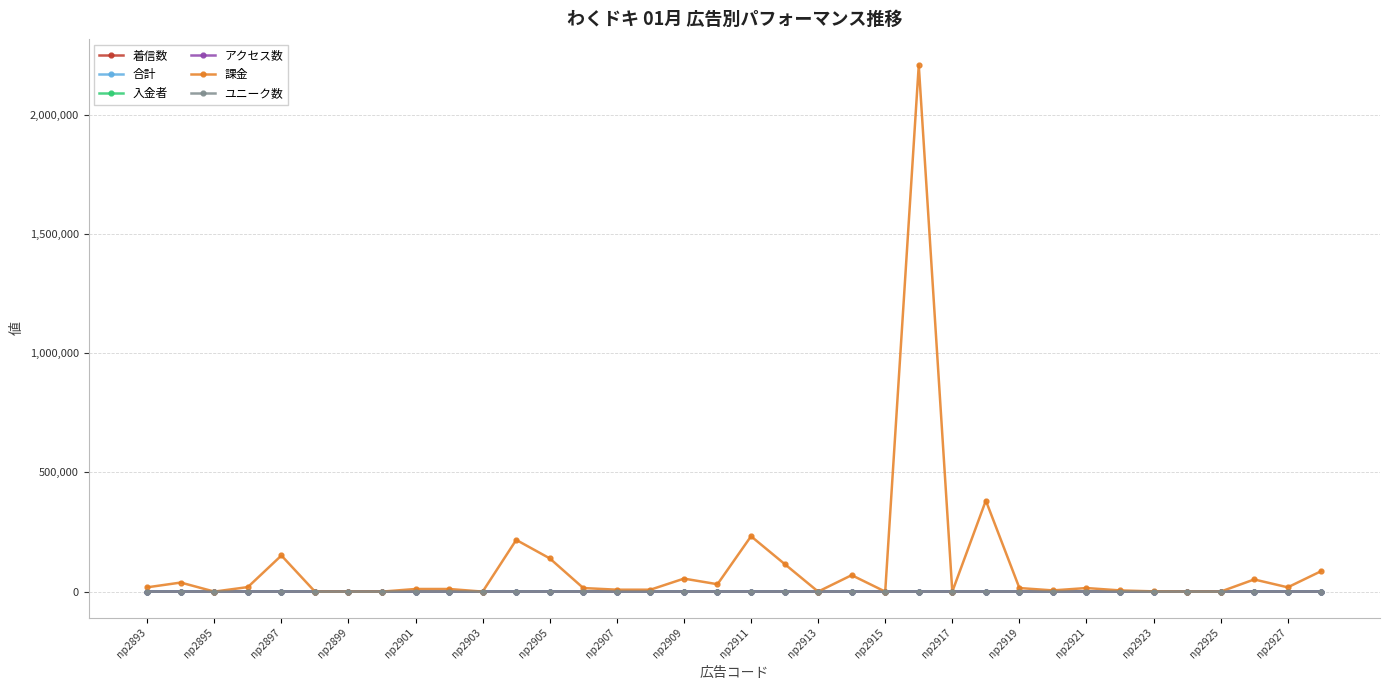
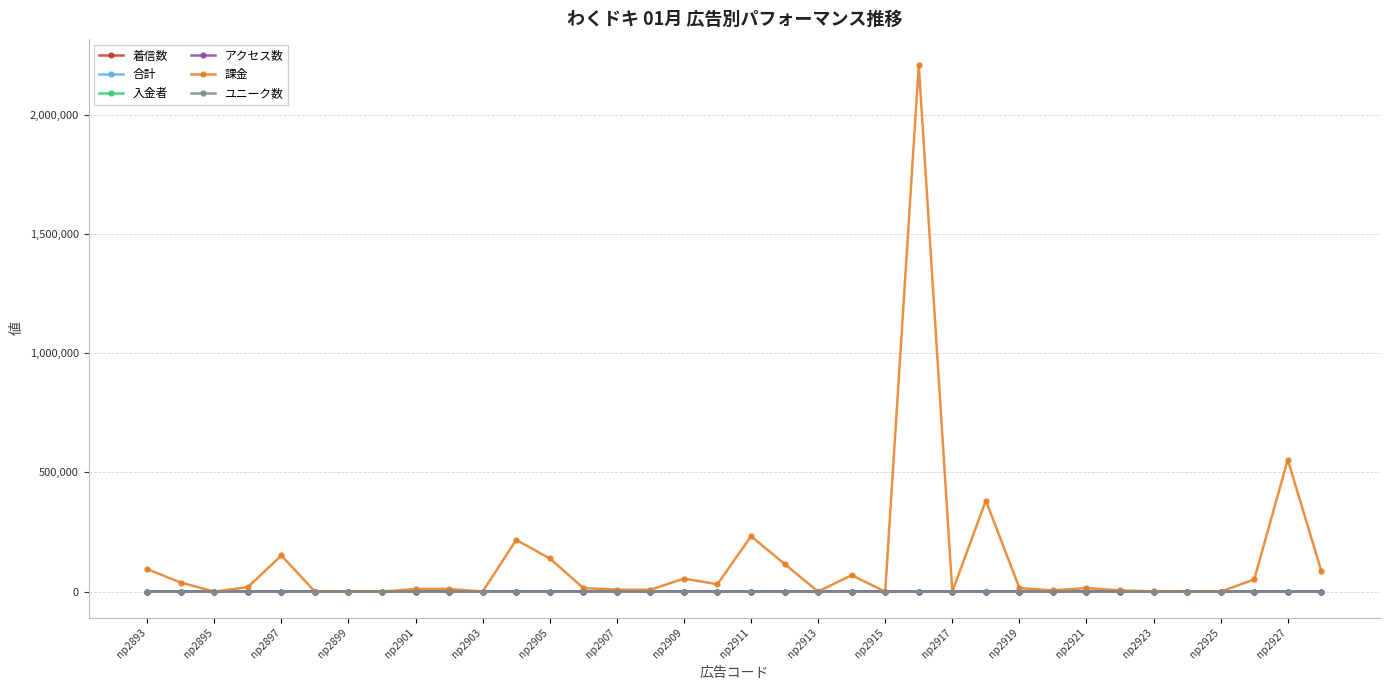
課金, np2893: 20,000 -> 90,000
課金, np2927: 20,000 -> 550,000
